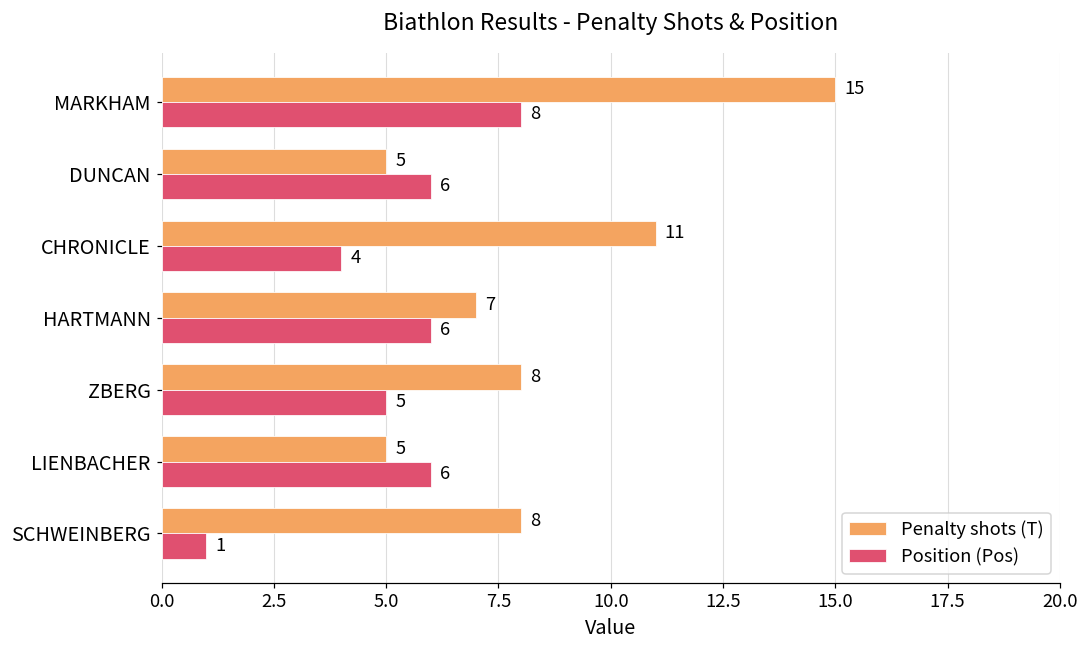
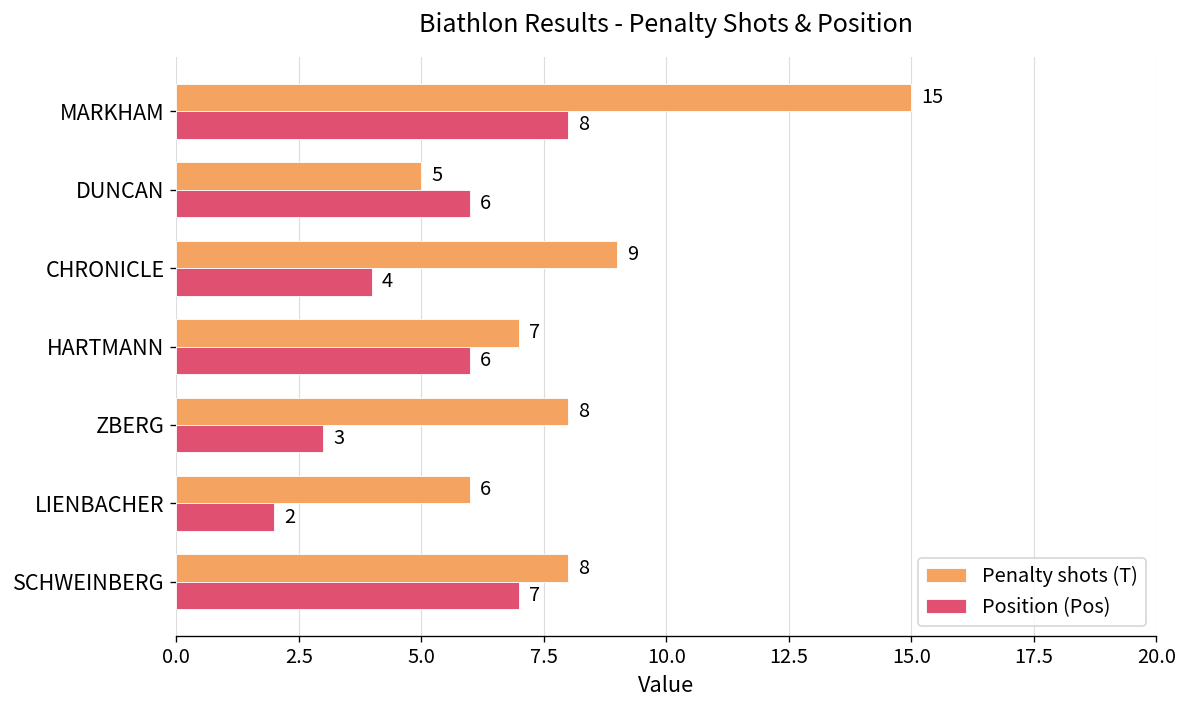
Penalty shots (T), CHRONICLE: 11 -> 9
Position (Pos), ZBERG: 5 -> 3
Penalty shots (T), LIENBACHER: 5 -> 6
Position (Pos), LIENBACHER: 6 -> 2
Position (Pos), SCHWEINBERG: 1 -> 7
